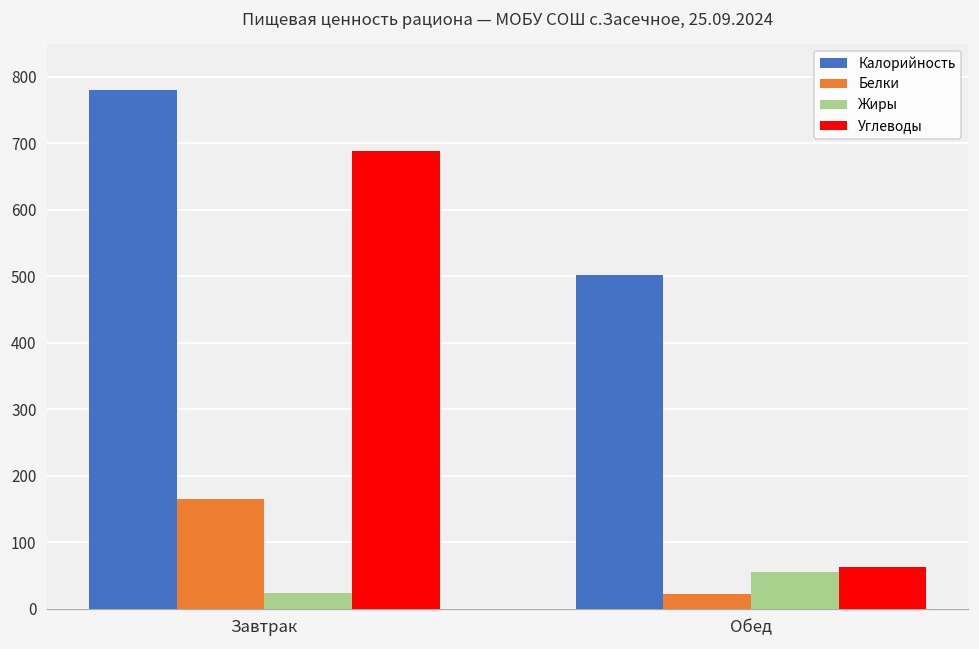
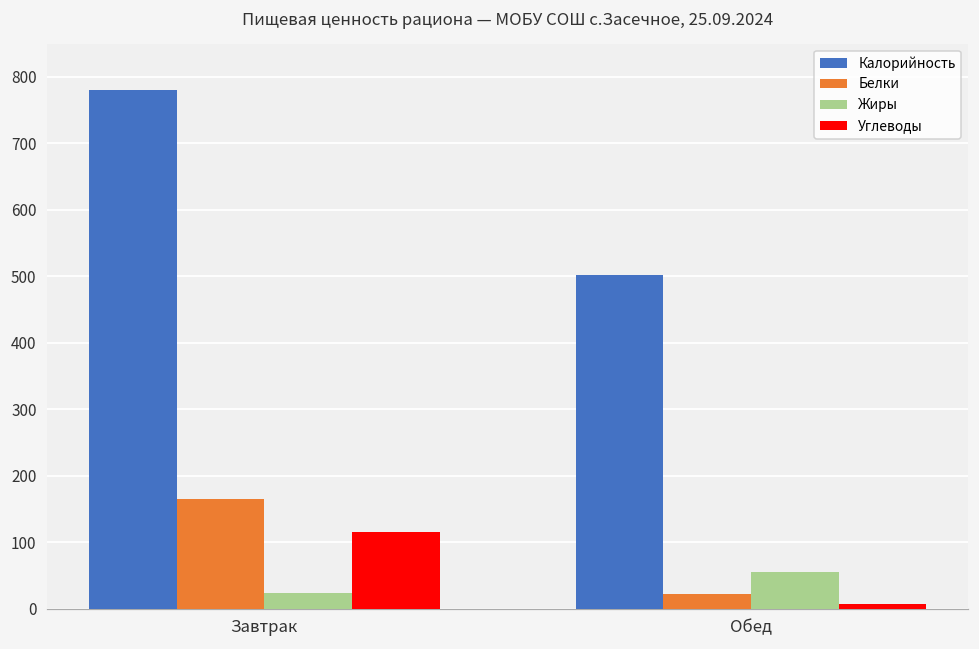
Углеводы, Завтрак: 690 -> 120
Углеводы, Обед: 60 -> 10
